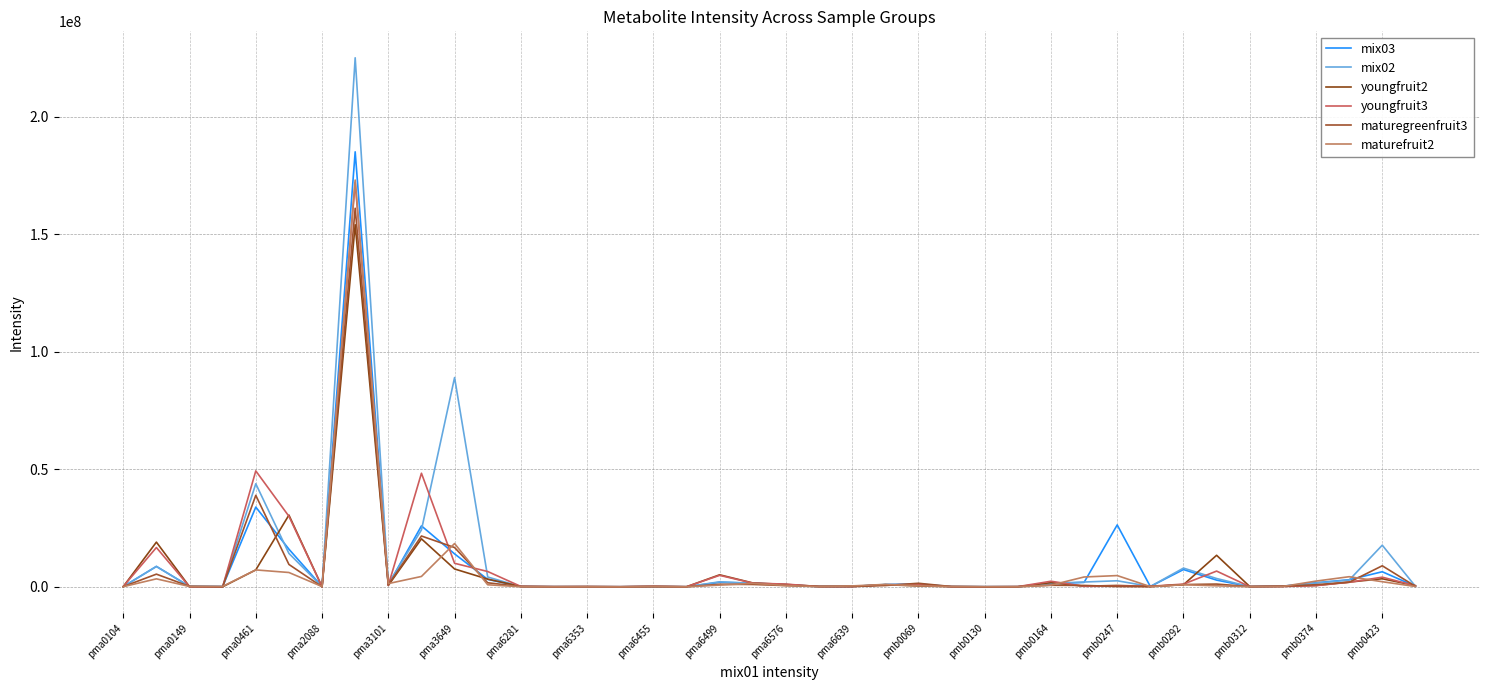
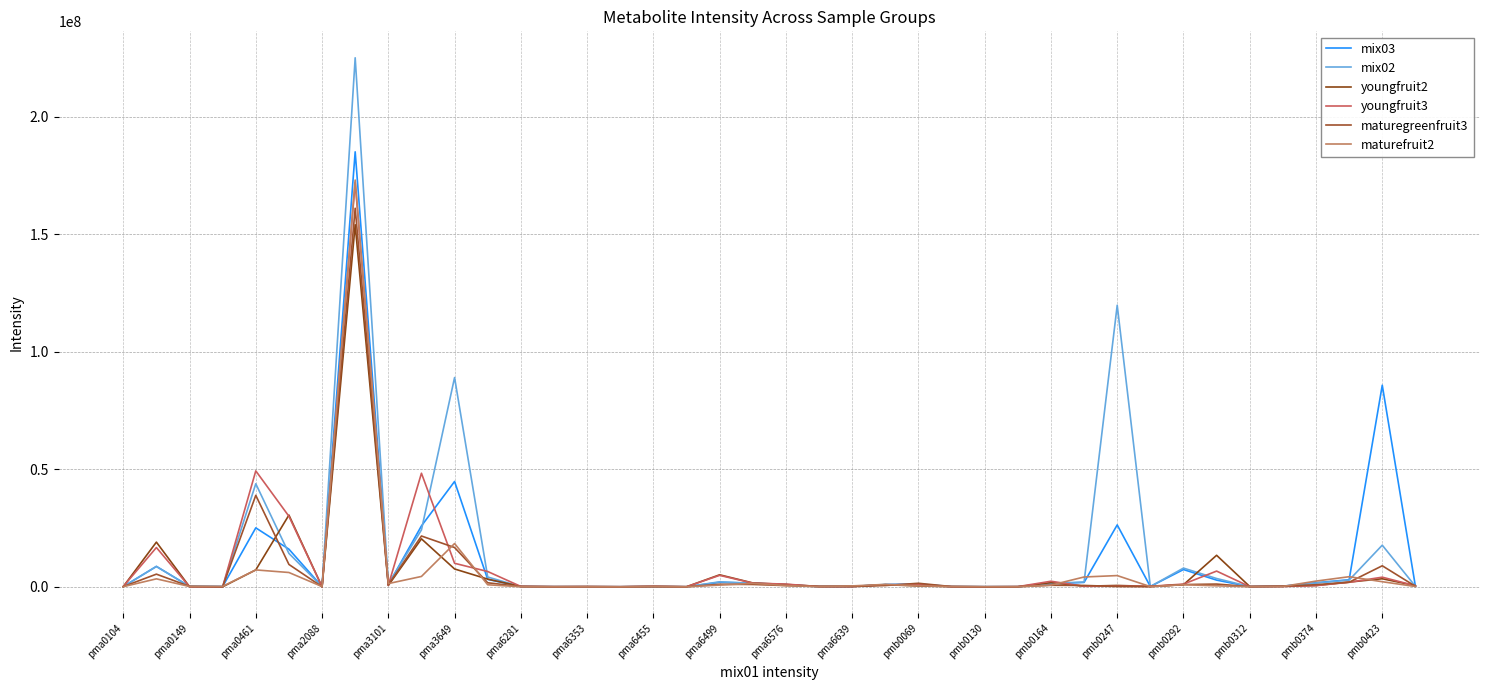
mix03, pma0461: 34000000 -> 25000000
mix03, pma3649: 14000000 -> 45000000
mix02, pmb0247: 3000000 -> 120000000
mix03, pmb0423: 6000000 -> 86000000
